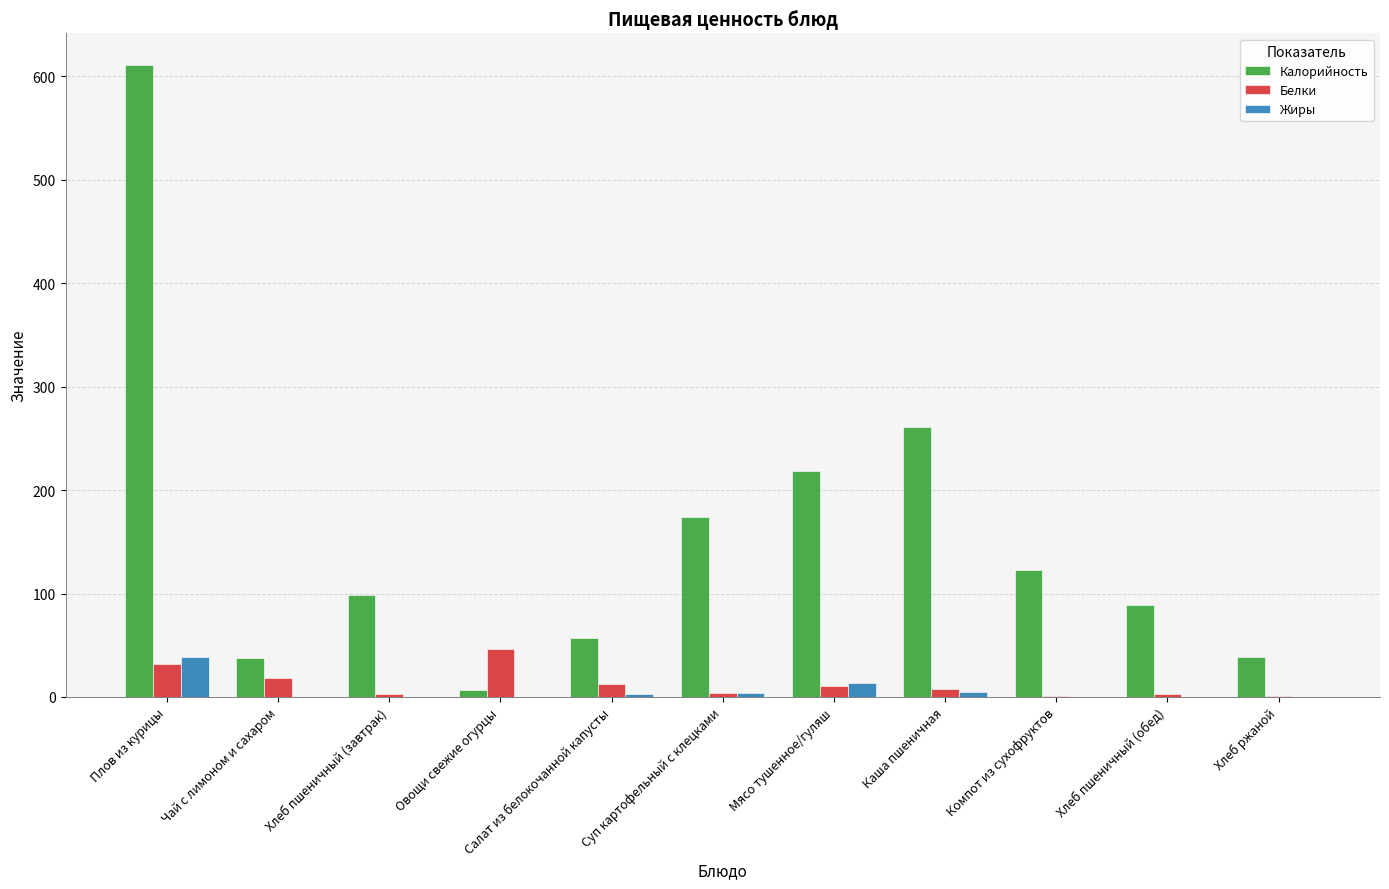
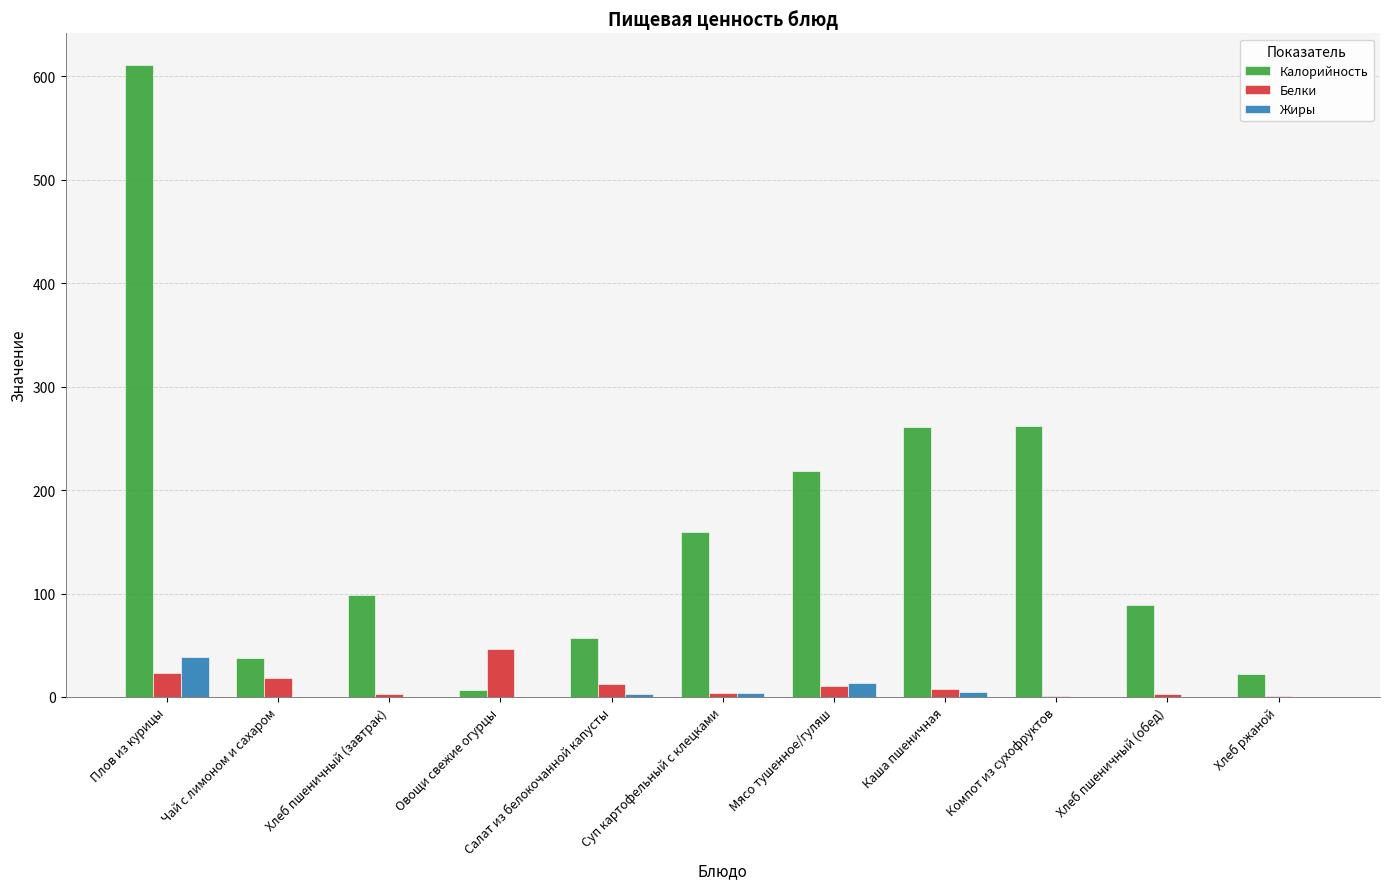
Белки, Плов из курицы: 32 -> 23
Калорийность, Суп картофельный с клецками: 174 -> 159
Калорийность, Компот из сухофруктов: 123 -> 262
Калорийность, Хлеб ржаной: 39 -> 22
